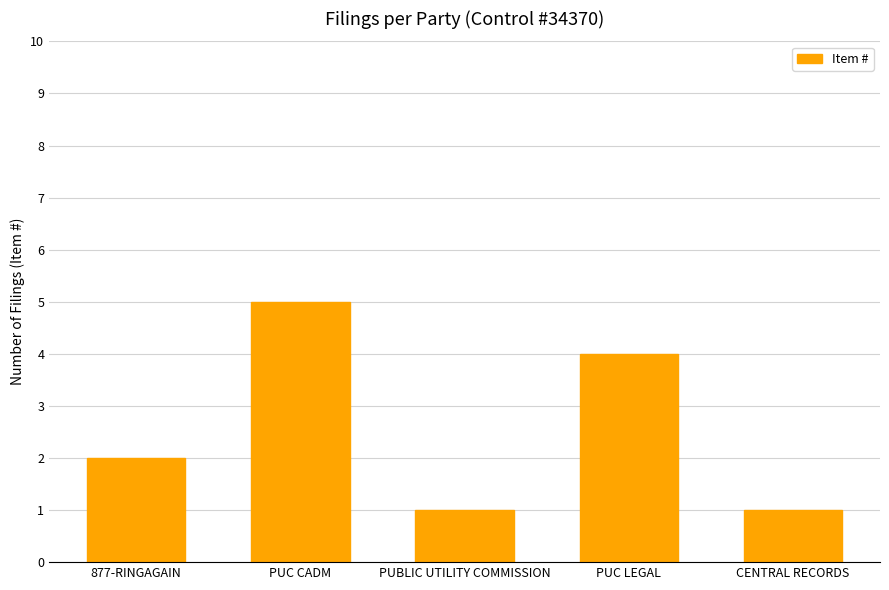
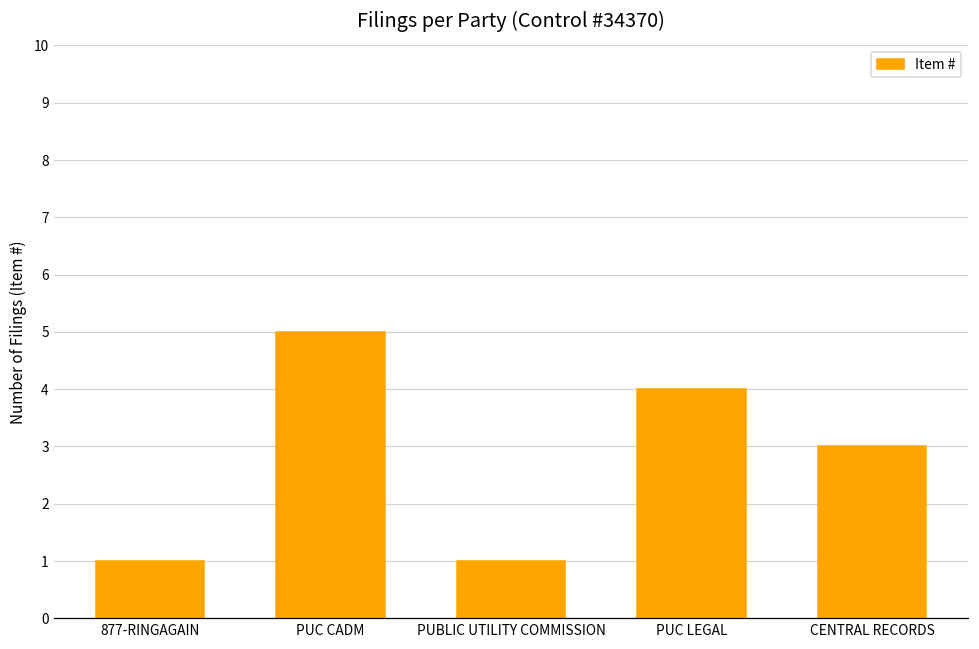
877-RINGAGAIN: 2 -> 1
CENTRAL RECORDS: 1 -> 3
